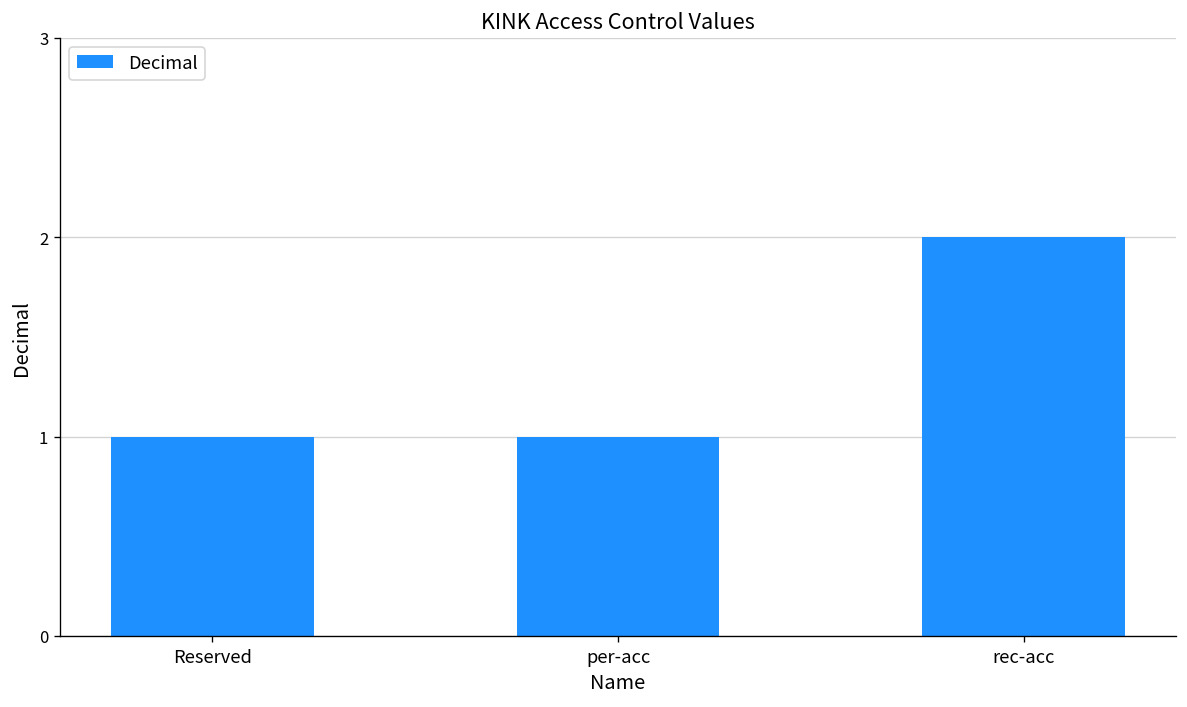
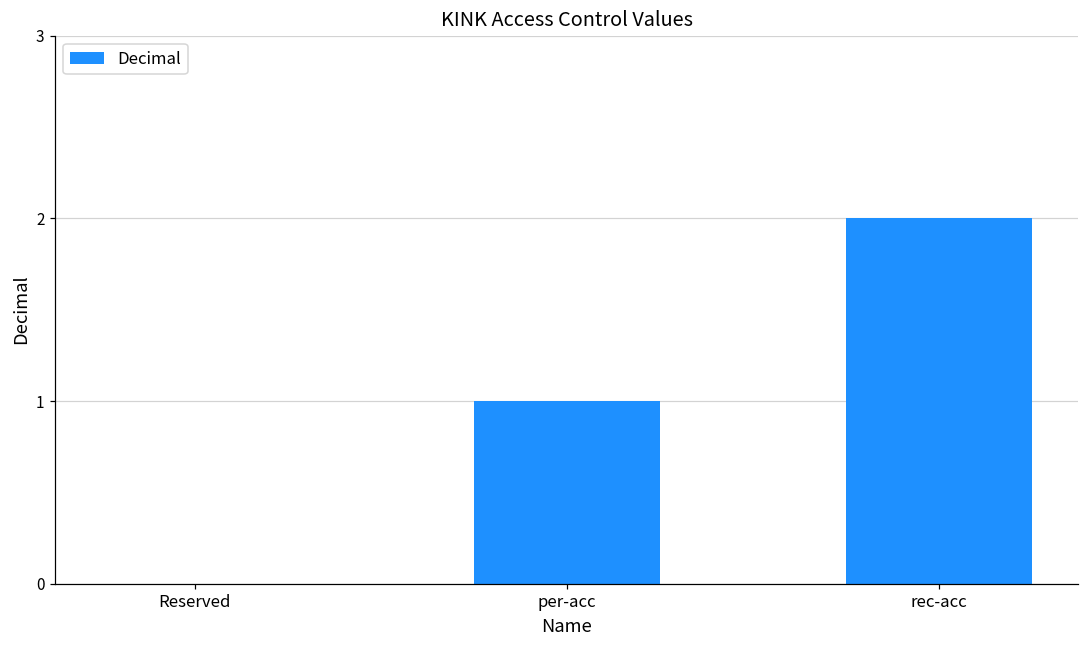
Reserved: 1 -> 0
